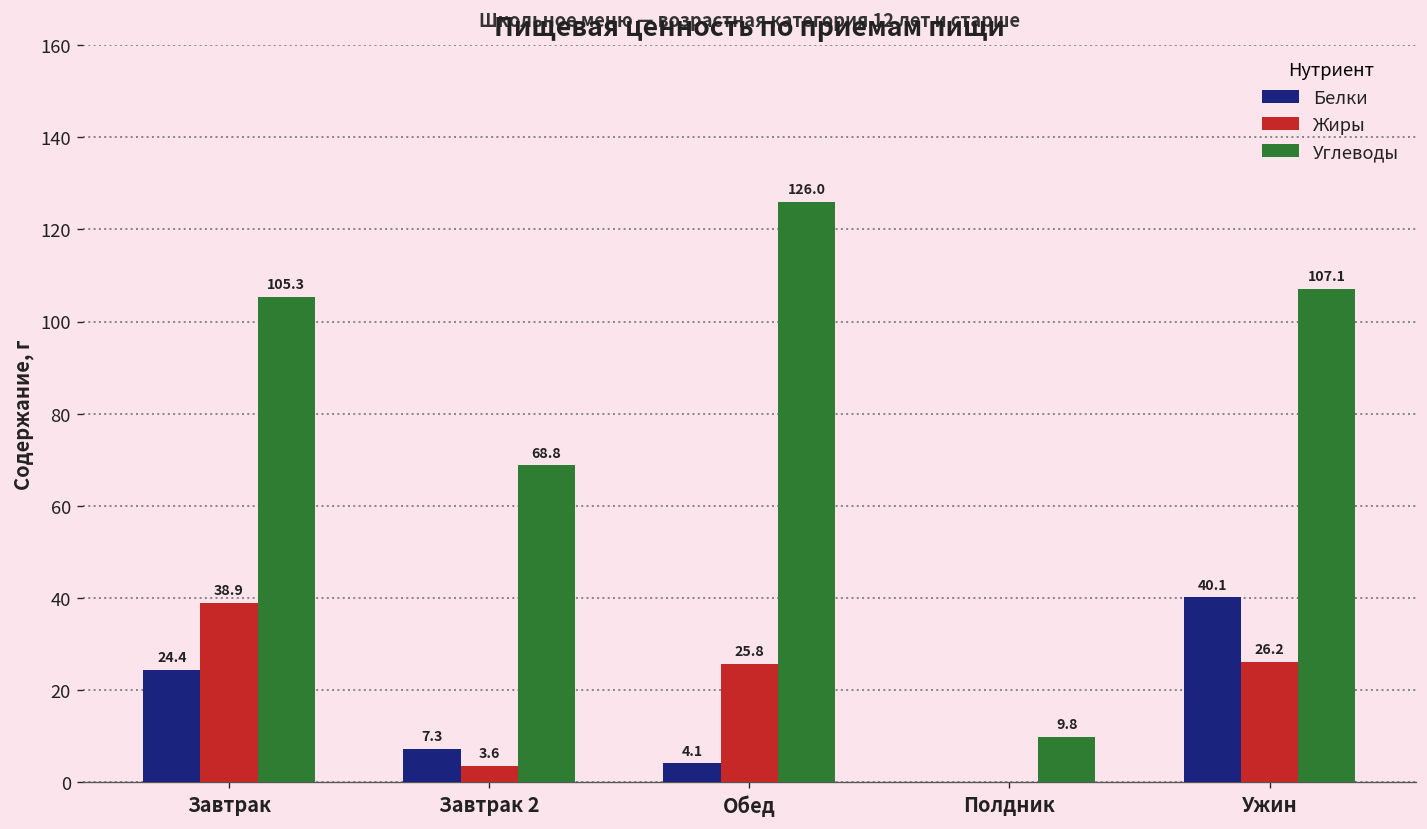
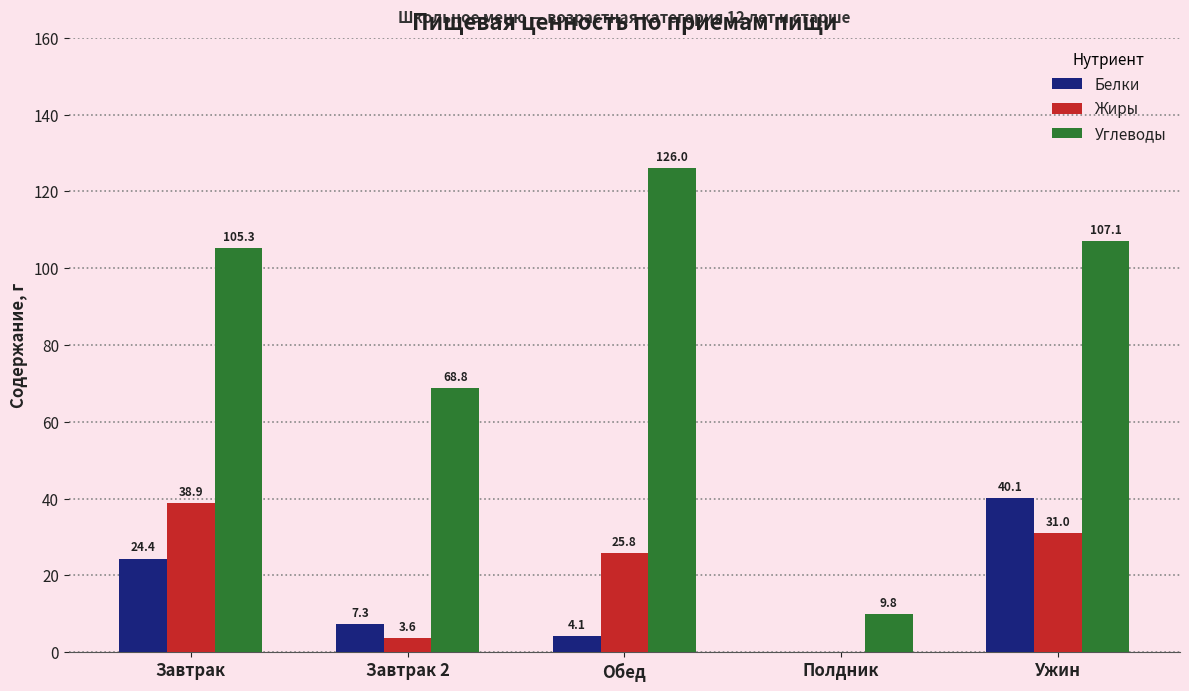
Жиры, Ужин: 26.2 -> 31.0
